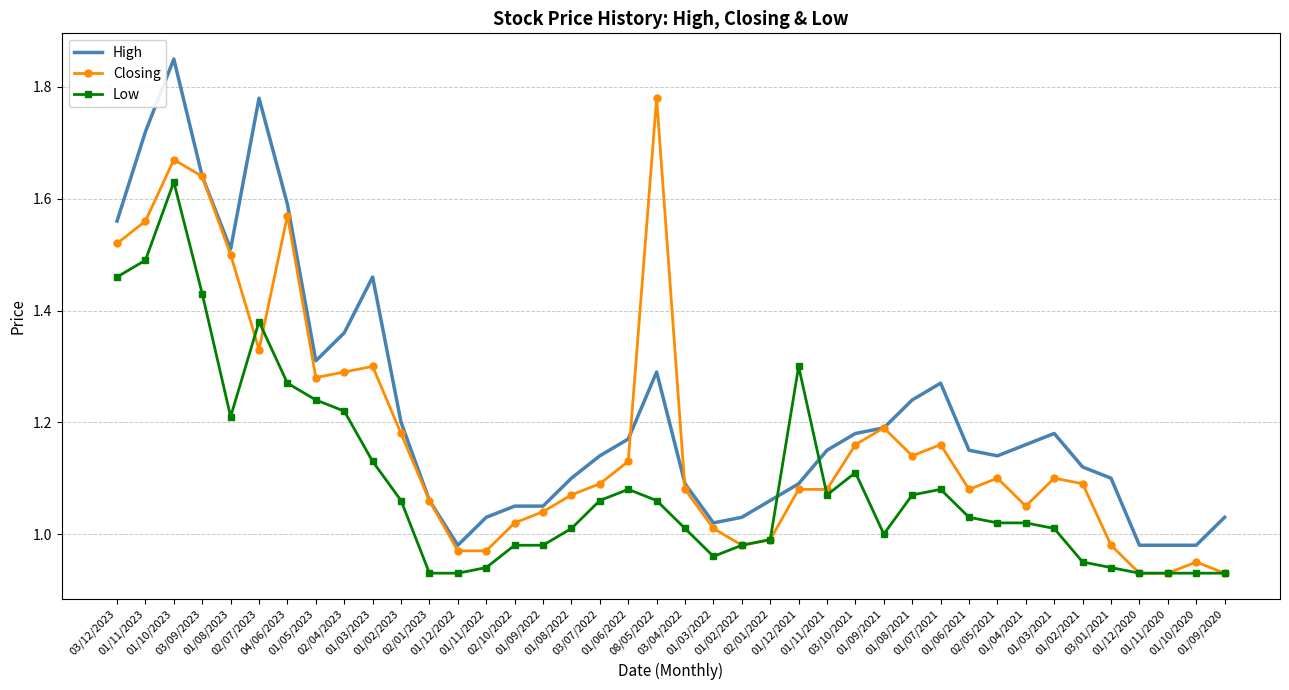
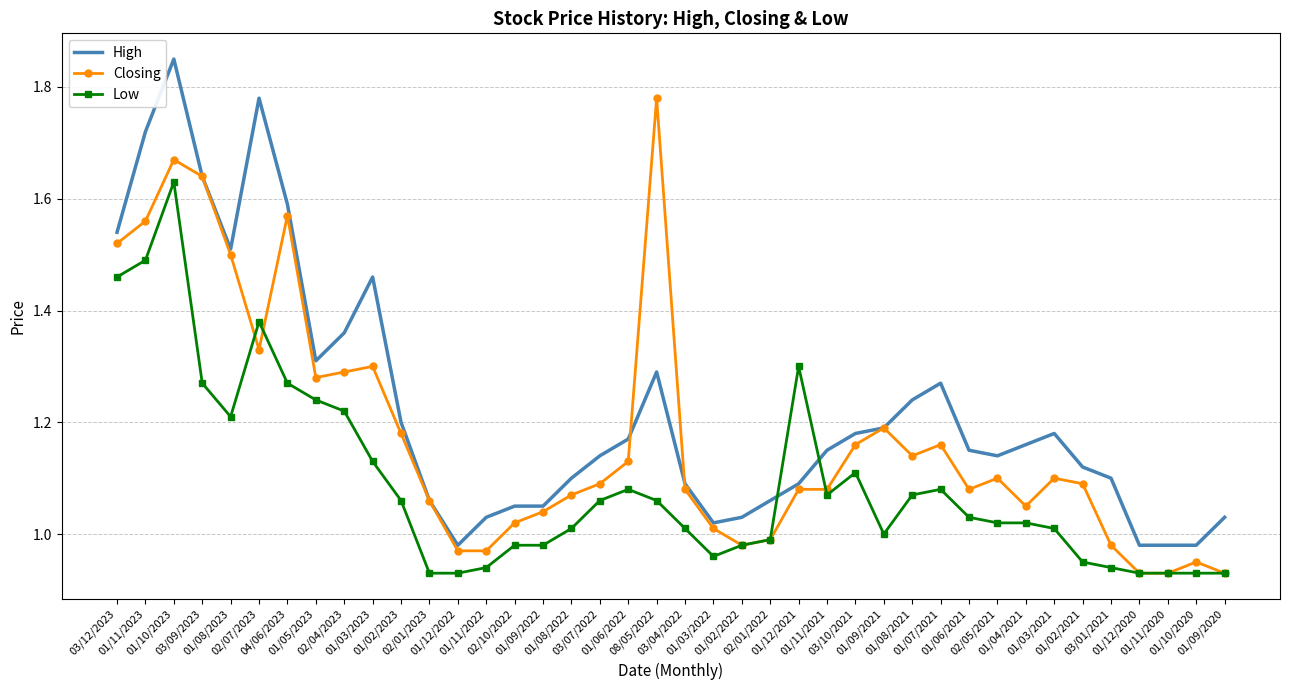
High, 03/12/2023: 1.56 -> 1.54
Low, 03/09/2023: 1.43 -> 1.27
